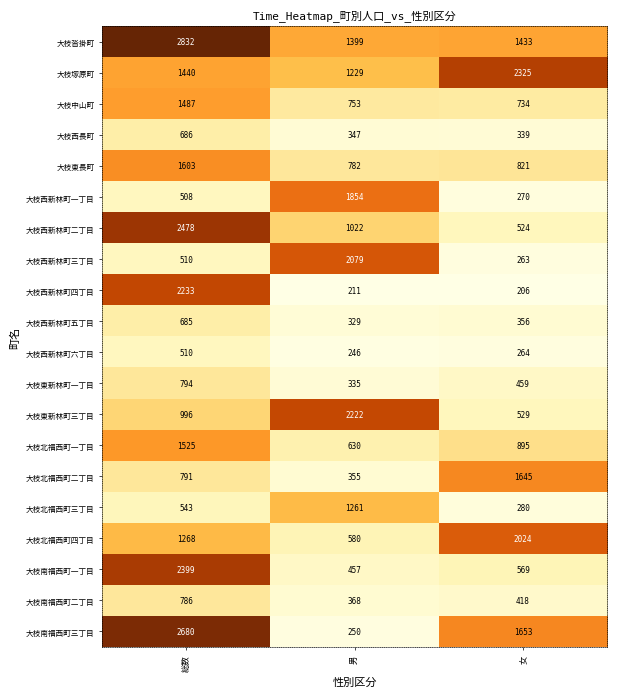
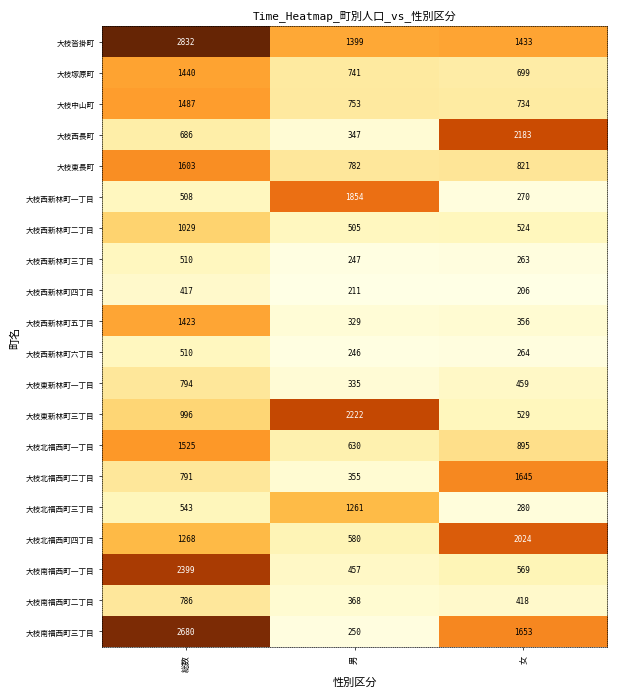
大枝塚原町, 男: 1229 -> 741
大枝塚原町, 女: 2325 -> 699
大枝西長町, 女: 339 -> 2183
大枝西新林町二丁目, 総数: 2478 -> 1029
大枝西新林町二丁目, 男: 1022 -> 505
大枝西新林町三丁目, 男: 2079 -> 247
大枝西新林町四丁目, 総数: 2233 -> 417
大枝西新林町五丁目, 総数: 685 -> 1423
